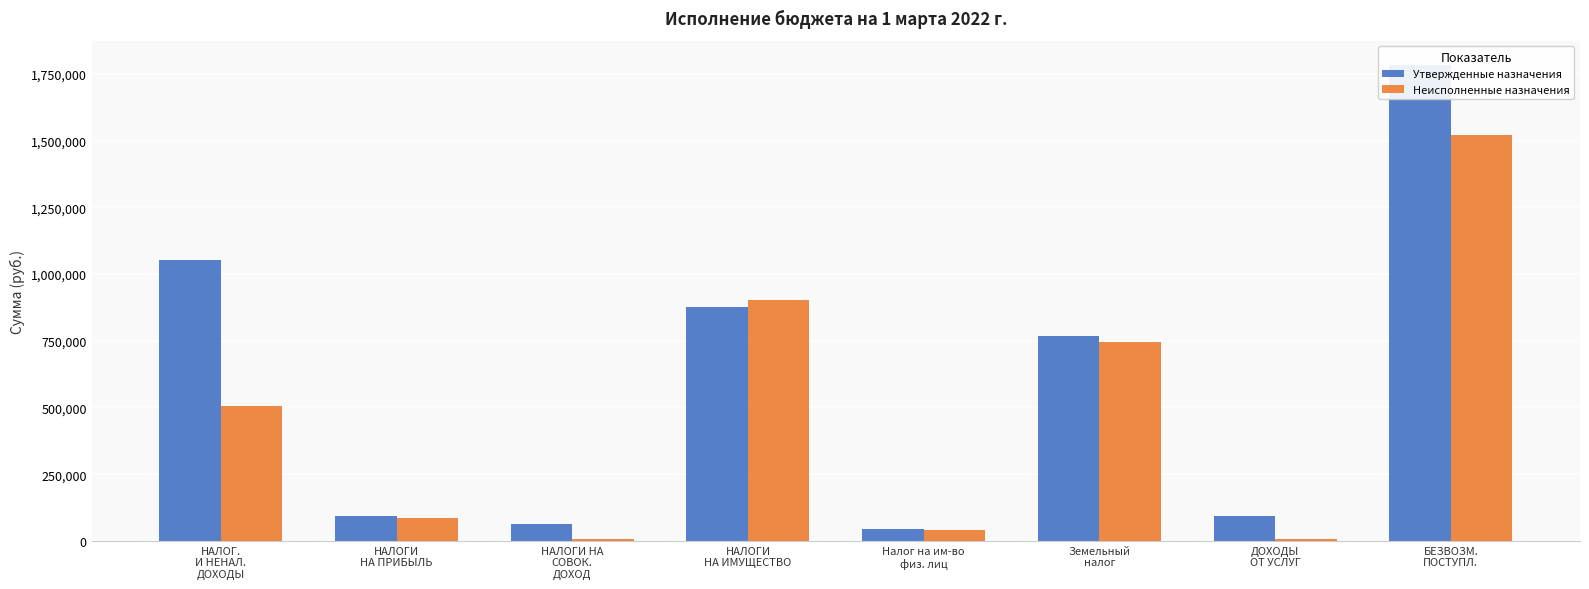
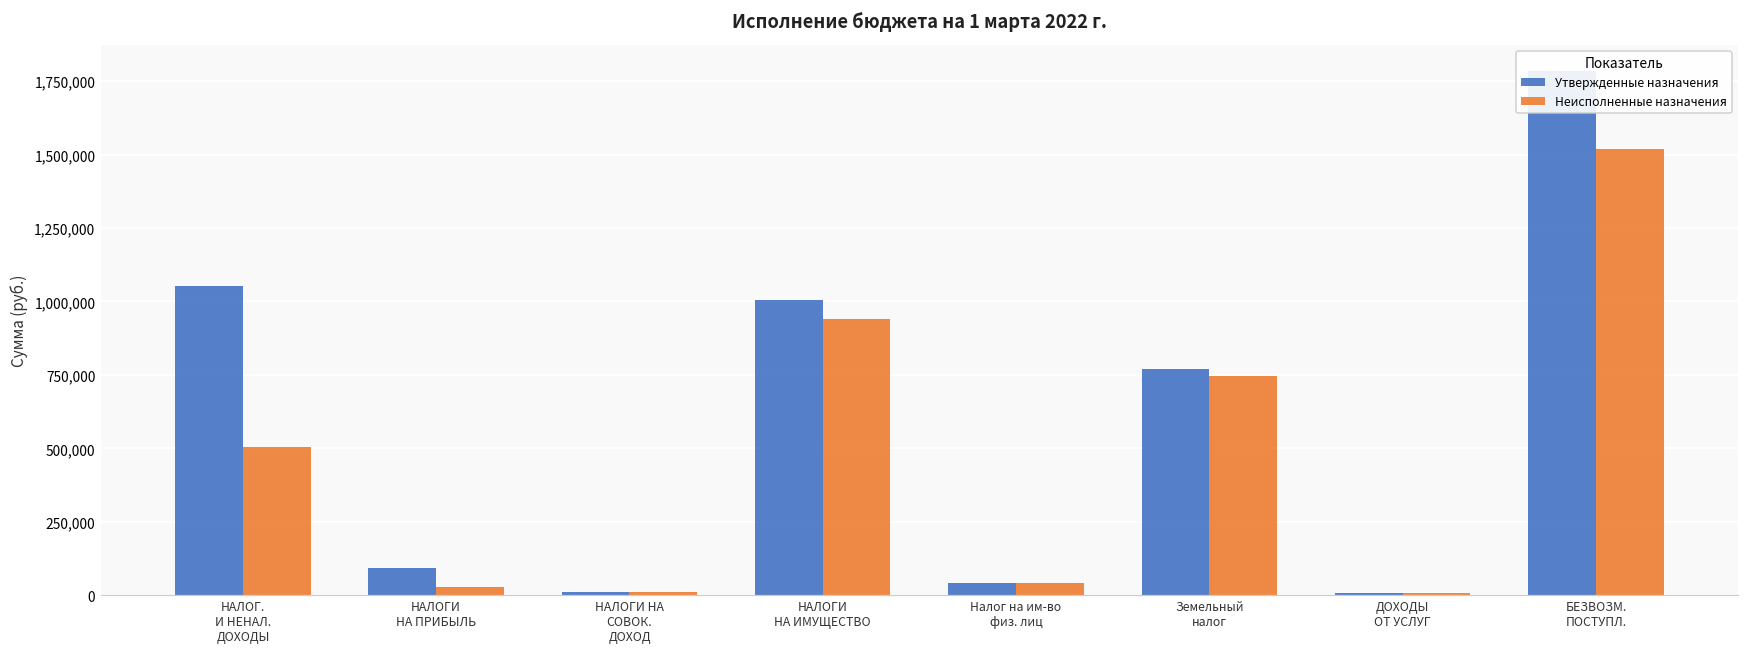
Неисполненные назначения, НАЛОГИ НА ПРИБЫЛЬ: 80,000 -> 30,000
Утвержденные назначения, НАЛОГИ НА СОВОК. ДОХОД: 60,000 -> 10,000
Утвержденные назначения, НАЛОГИ НА ИМУЩЕСТВО: 880,000 -> 1,010,000
Неисполненные назначения, НАЛОГИ НА ИМУЩЕСТВО: 900,000 -> 940,000
Утвержденные назначения, ДОХОДЫ ОТ УСЛУГ: 90,000 -> 10,000
